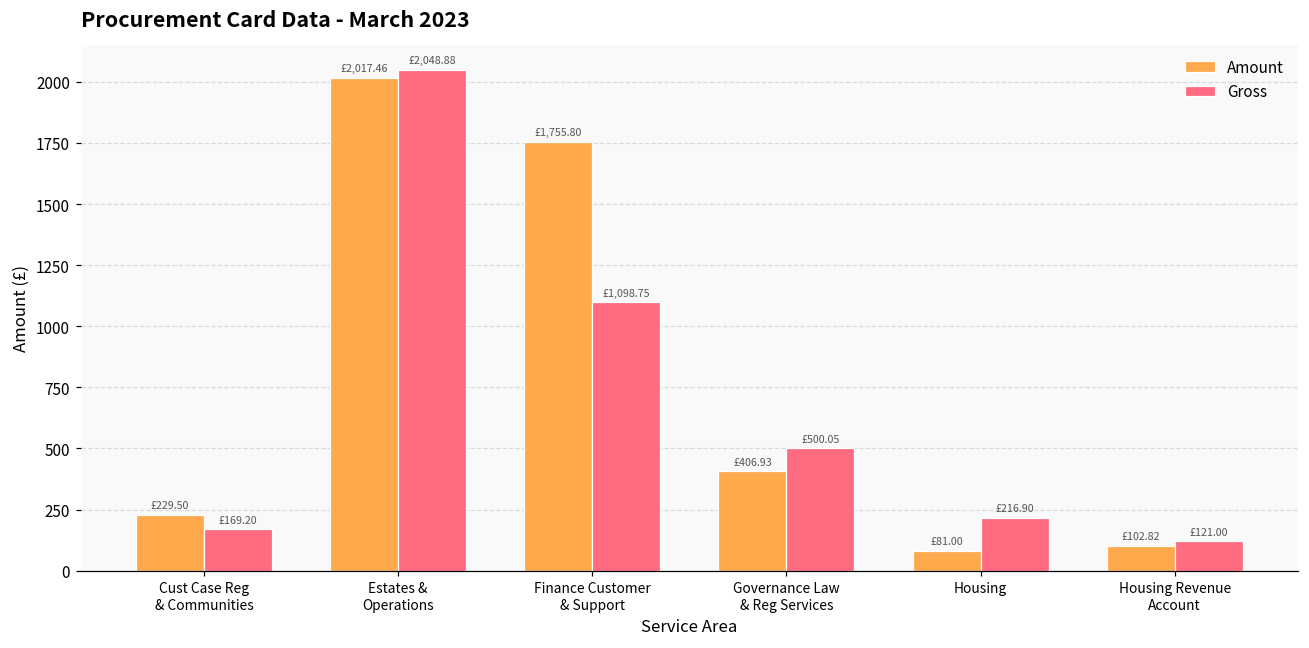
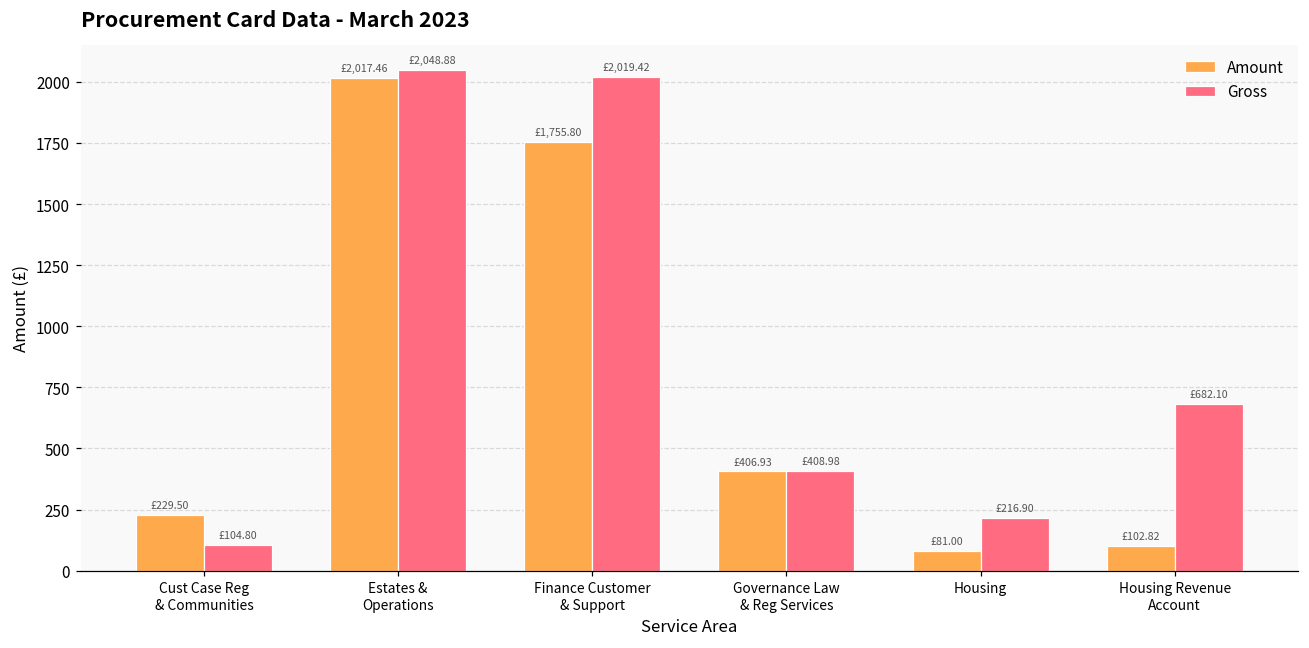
Gross, Cust Case Reg & Communities: £169.20 -> £104.80
Gross, Finance Customer & Support: £1,098.75 -> £2,019.42
Gross, Governance Law & Reg Services: £500.05 -> £408.98
Gross, Housing Revenue Account: £121.00 -> £682.10
